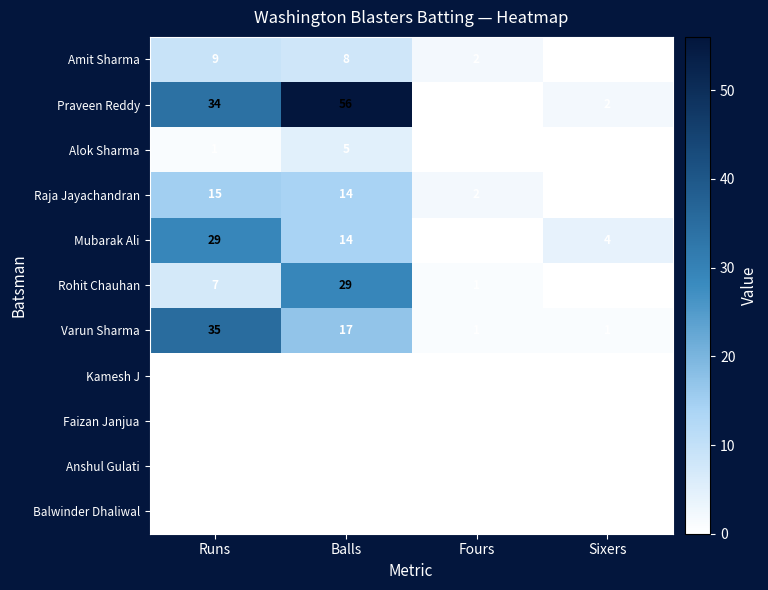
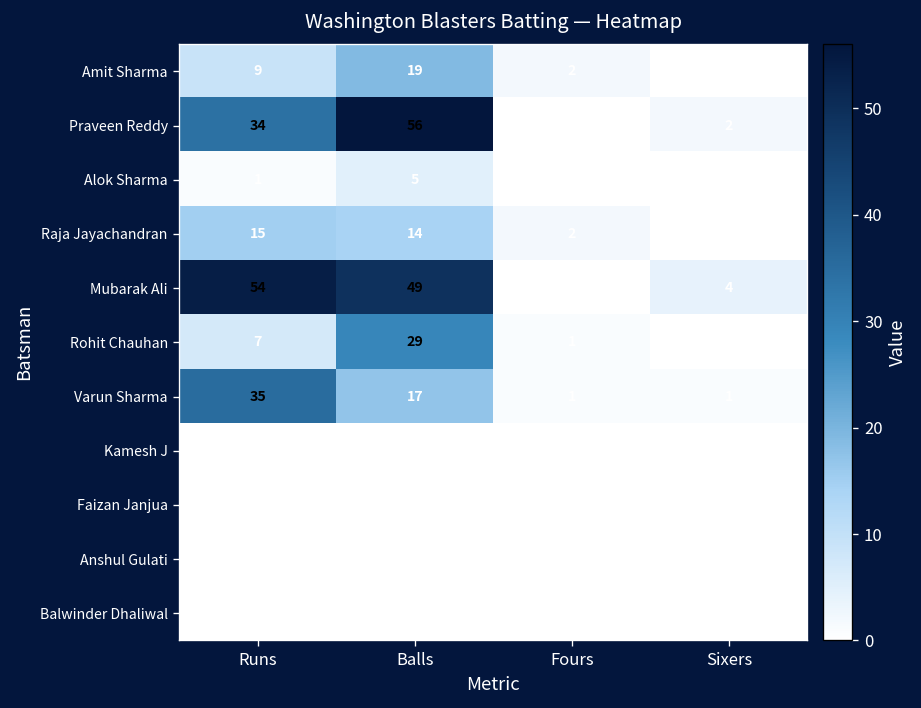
Amit Sharma, Balls: 8 -> 19
Mubarak Ali, Runs: 29 -> 54
Mubarak Ali, Balls: 14 -> 49
